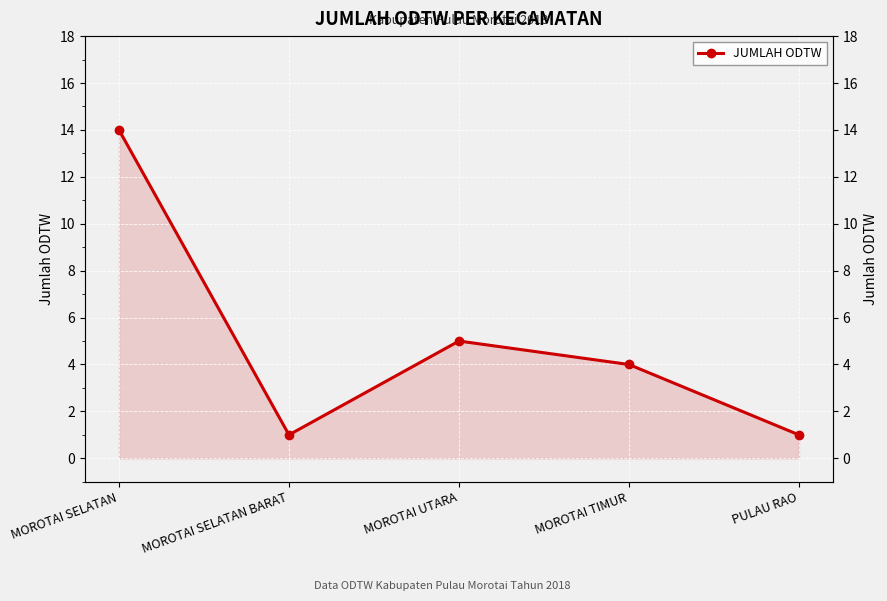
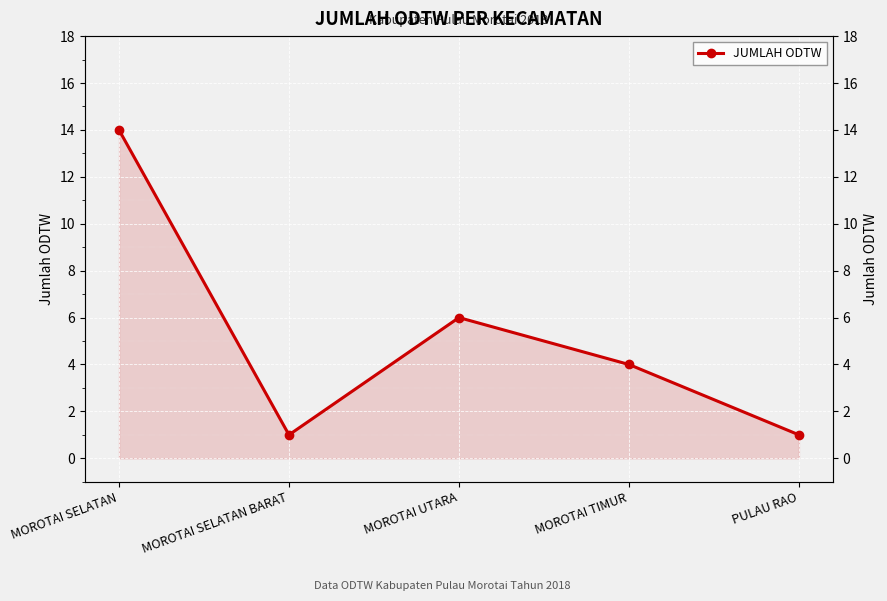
MOROTAI UTARA: 5 -> 6
